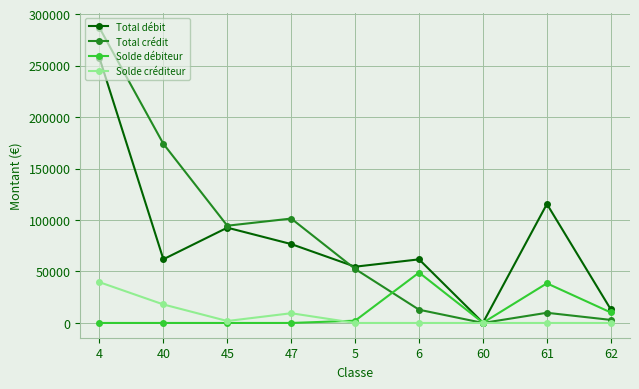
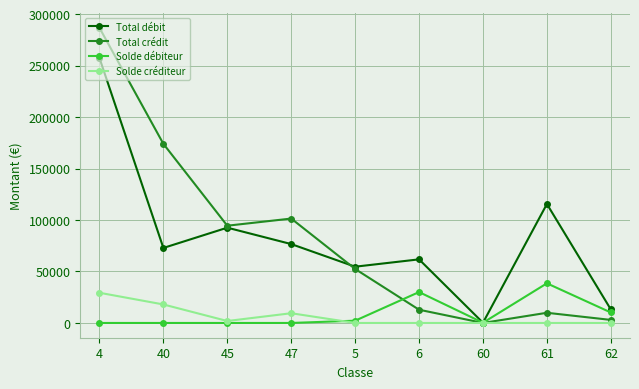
Solde créditeur, 4: 40000 -> 29000
Total débit, 40: 62000 -> 73000
Solde débiteur, 6: 49000 -> 30000
